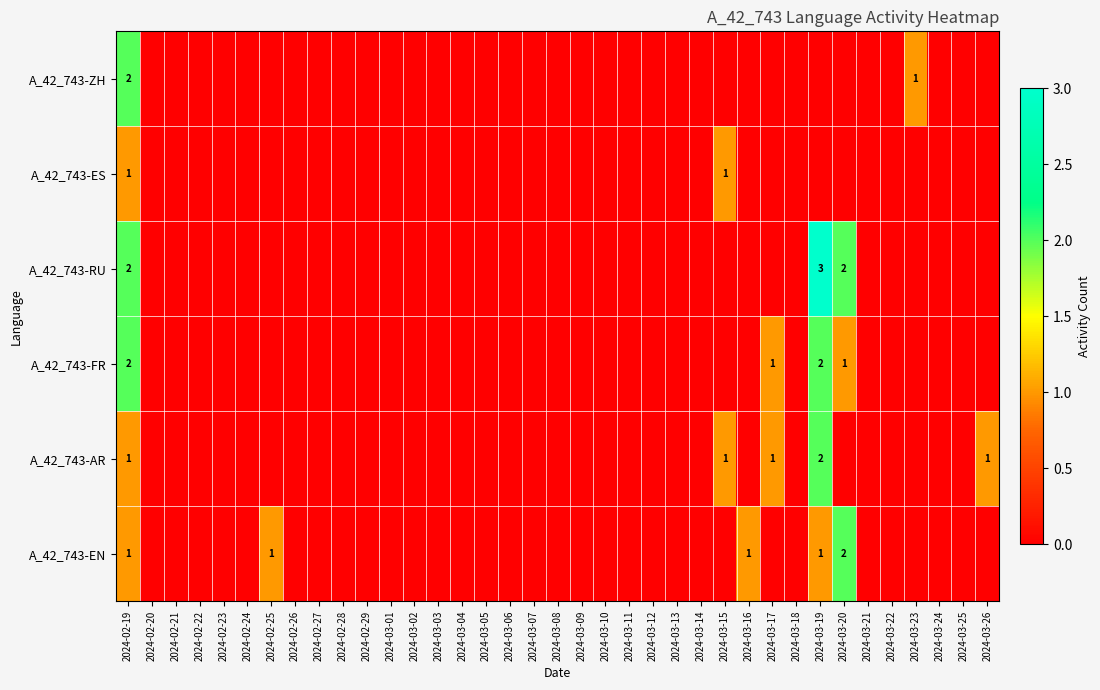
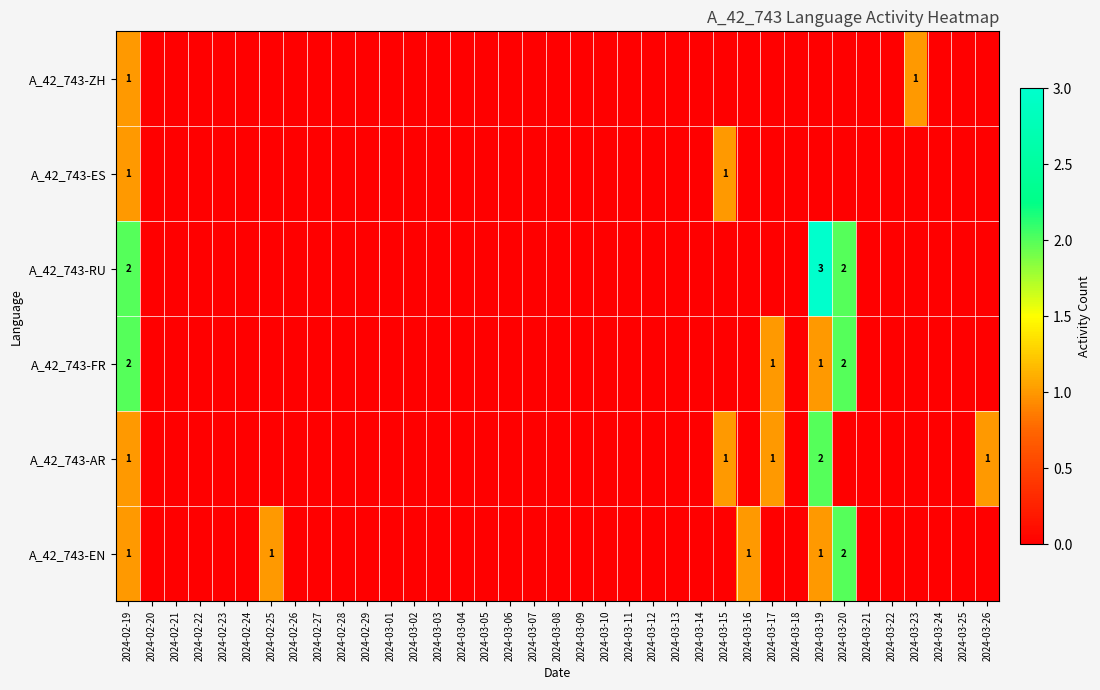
A_42_743-ZH, 2024-02-19: 2 -> 1
A_42_743-FR, 2024-03-19: 2 -> 1
A_42_743-FR, 2024-03-20: 1 -> 2
